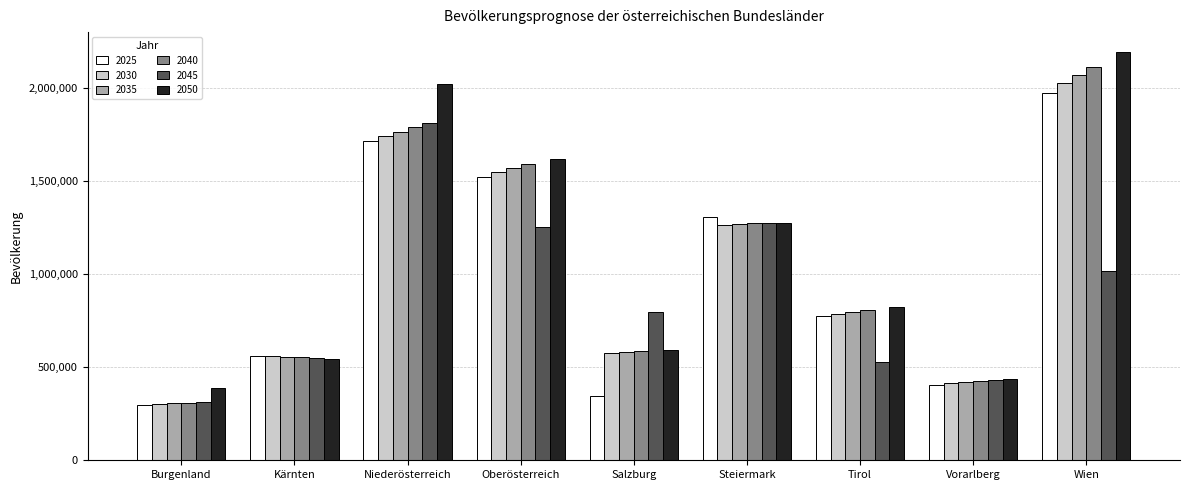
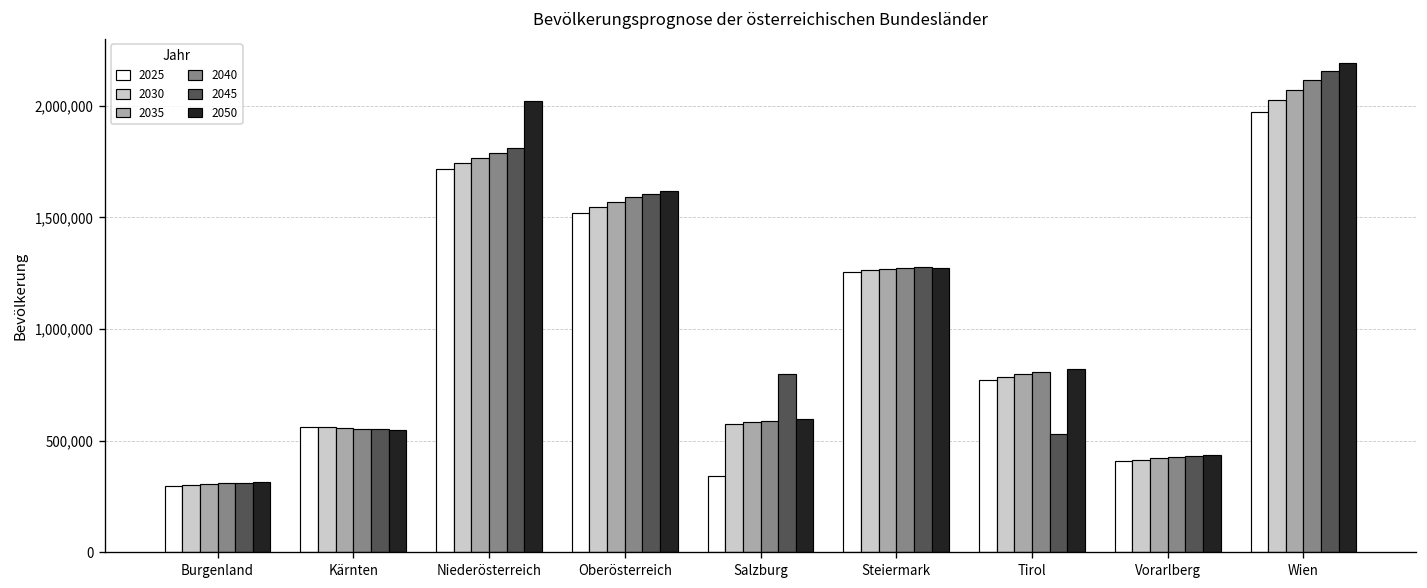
2050, Burgenland: 390,000 -> 310,000
2045, Oberösterreich: 1,260,000 -> 1,610,000
2025, Steiermark: 1,310,000 -> 1,260,000
2045, Wien: 1,020,000 -> 2,150,000
